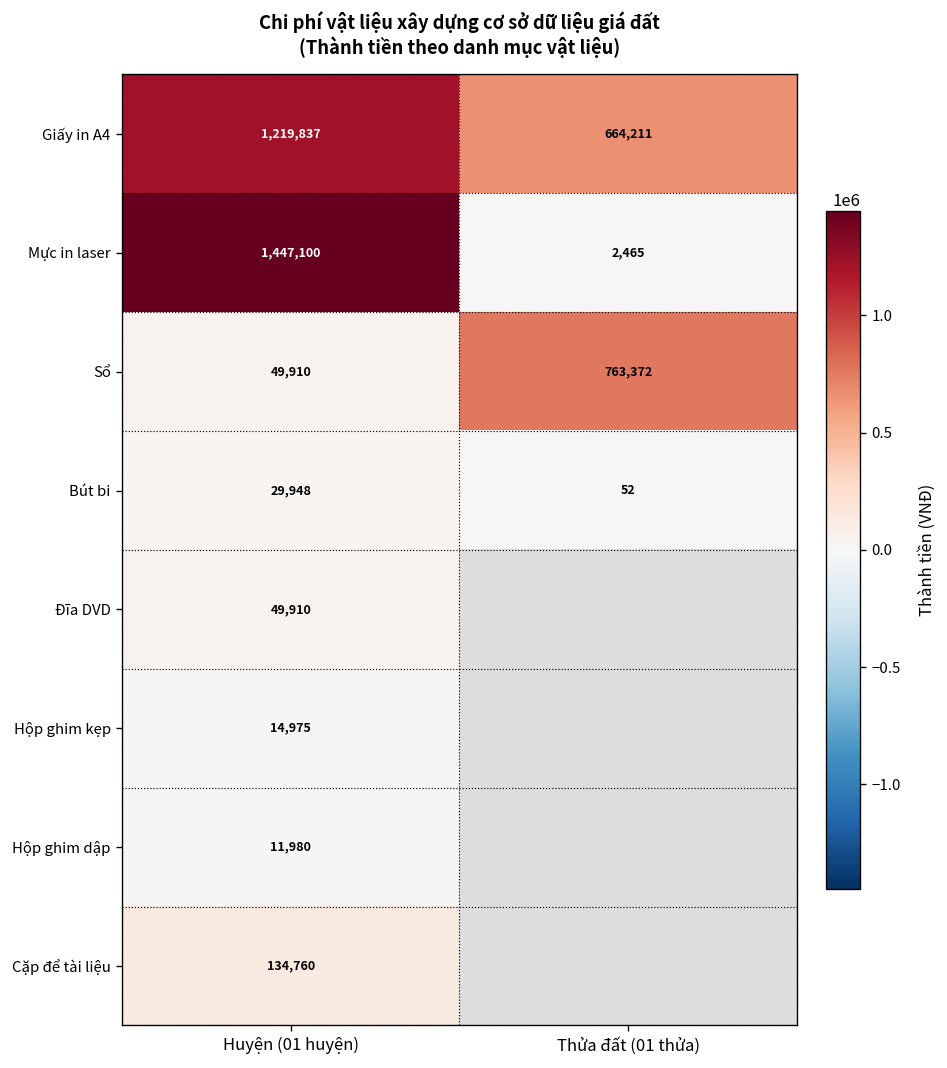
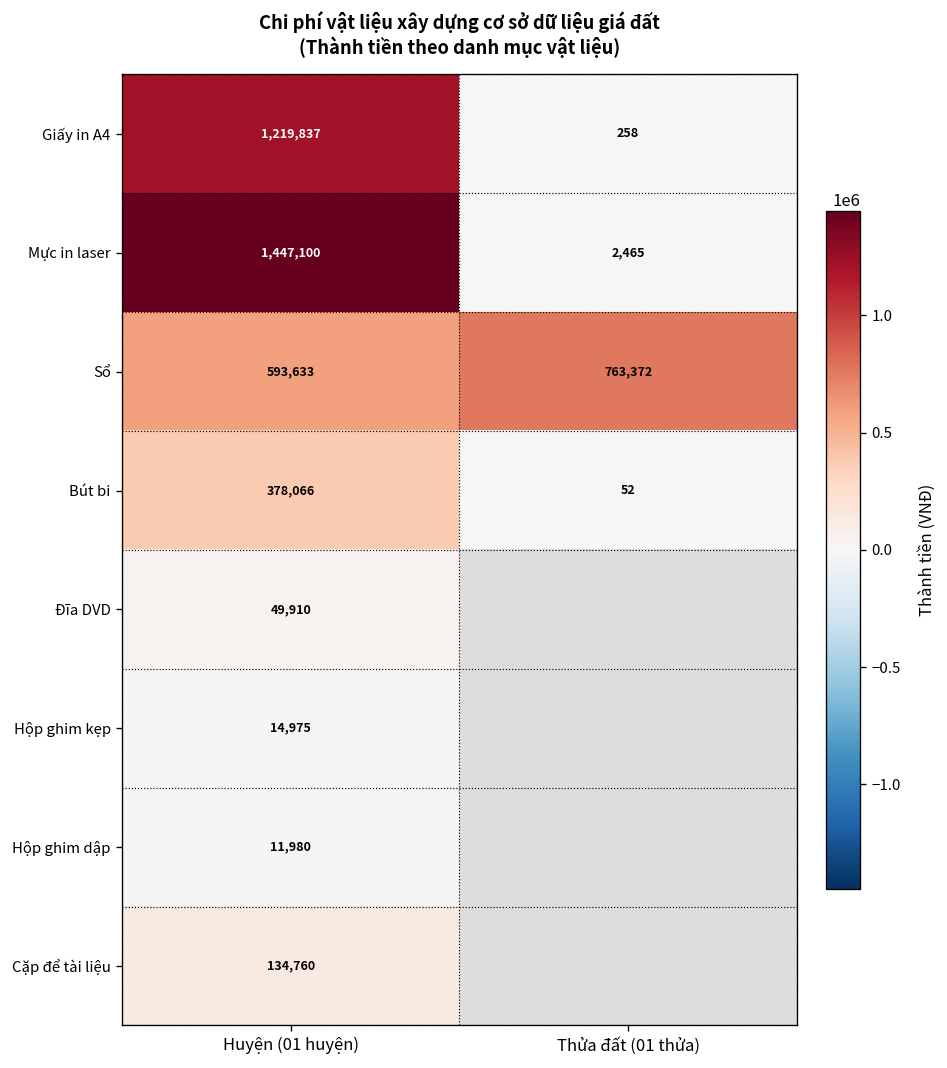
Giấy in A4, Thửa đất (01 thửa): 664,211 -> 258
Sổ, Huyện (01 huyện): 49,910 -> 593,633
Bút bi, Huyện (01 huyện): 29,948 -> 378,066
